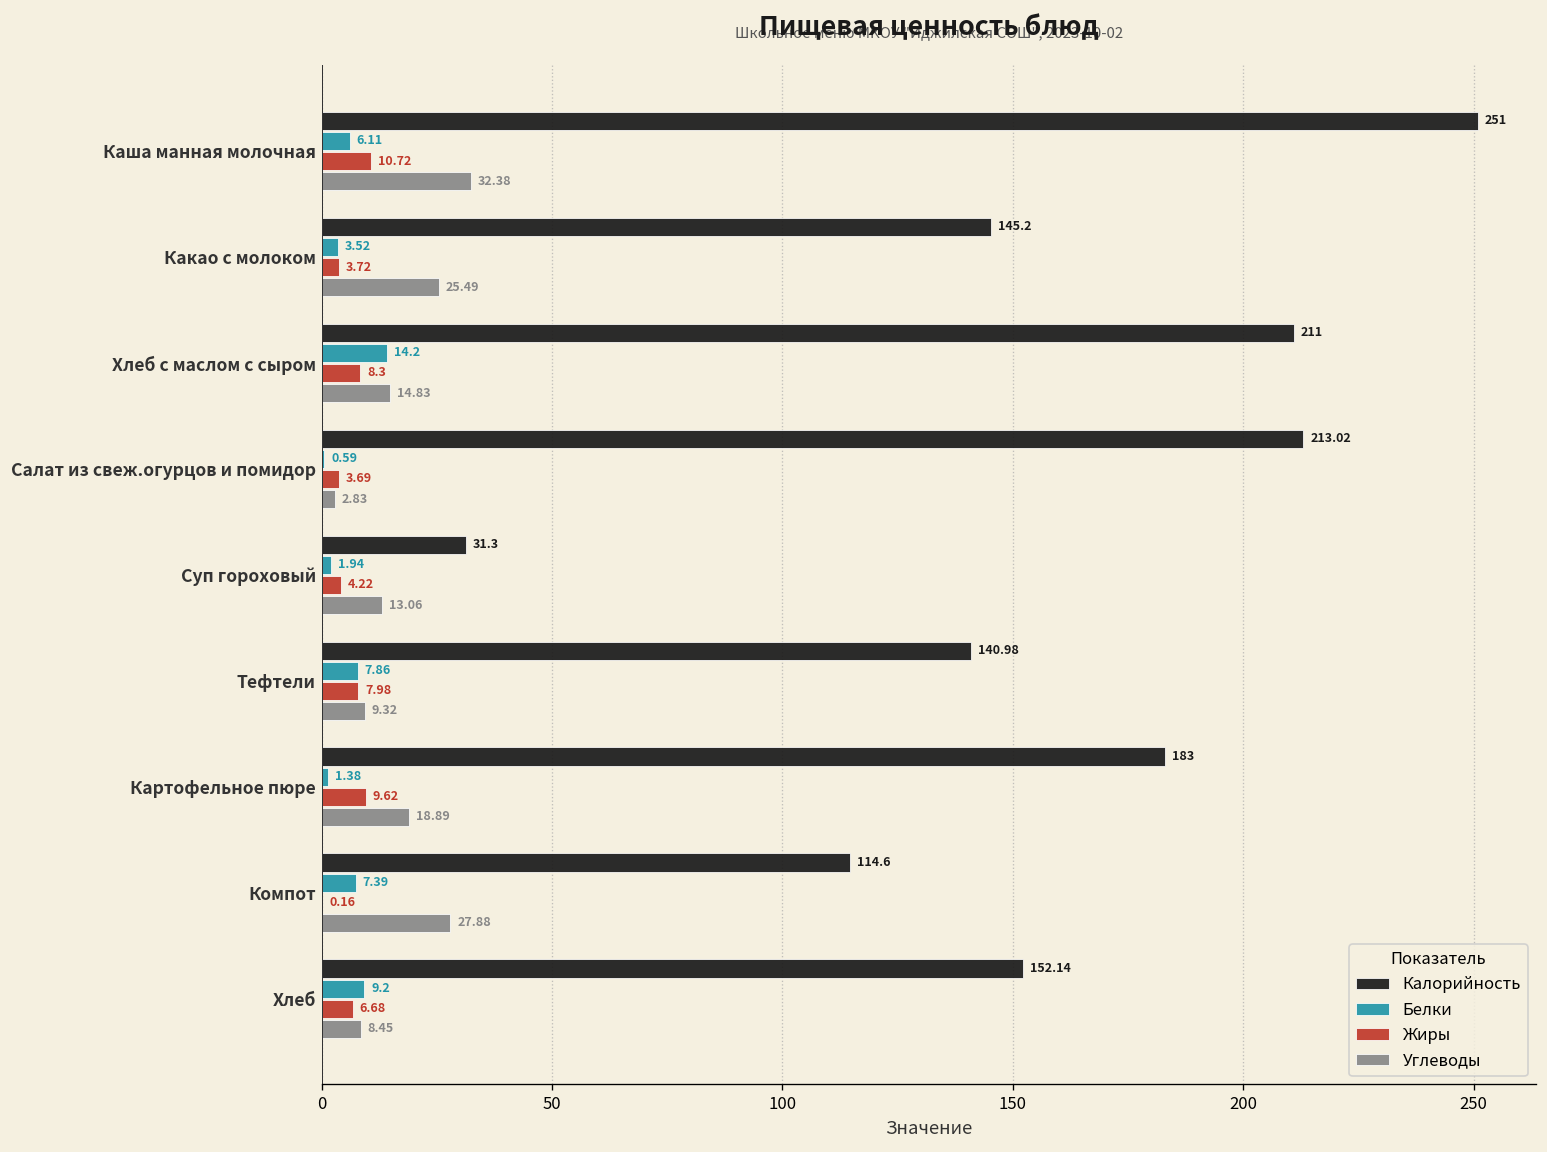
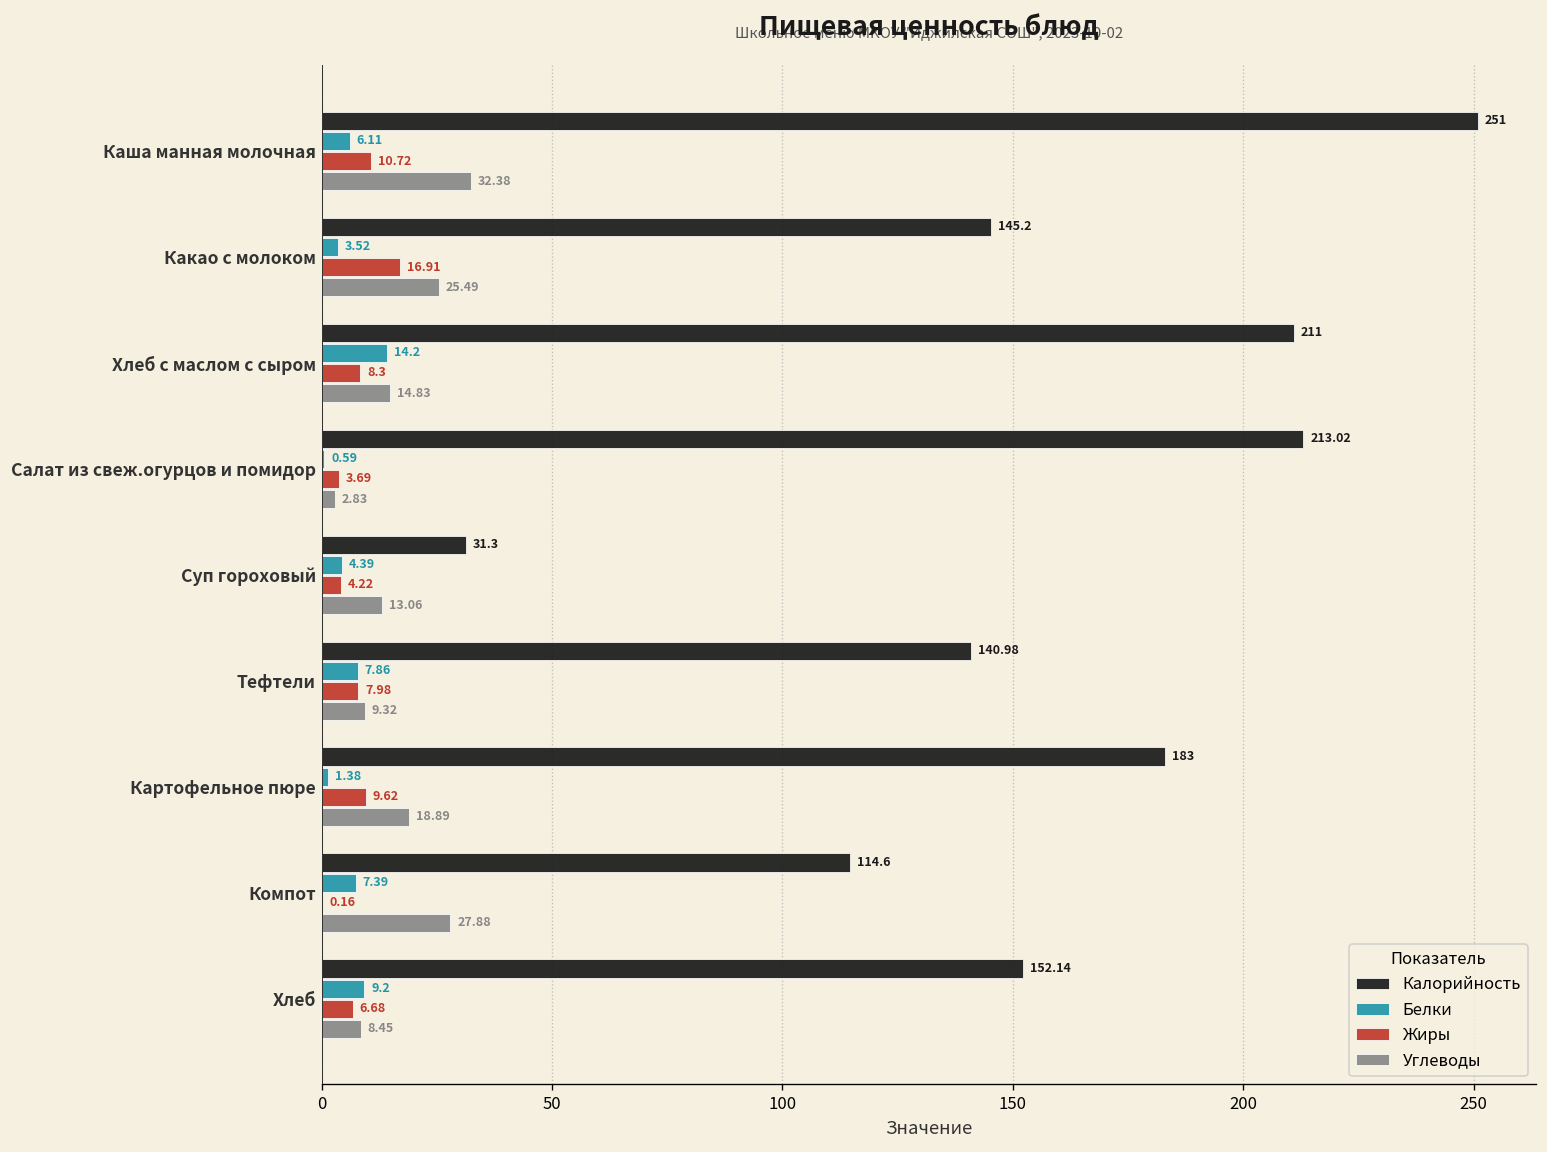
Жиры, Какао с молоком: 3.72 -> 16.91
Белки, Суп гороховый: 1.94 -> 4.39
